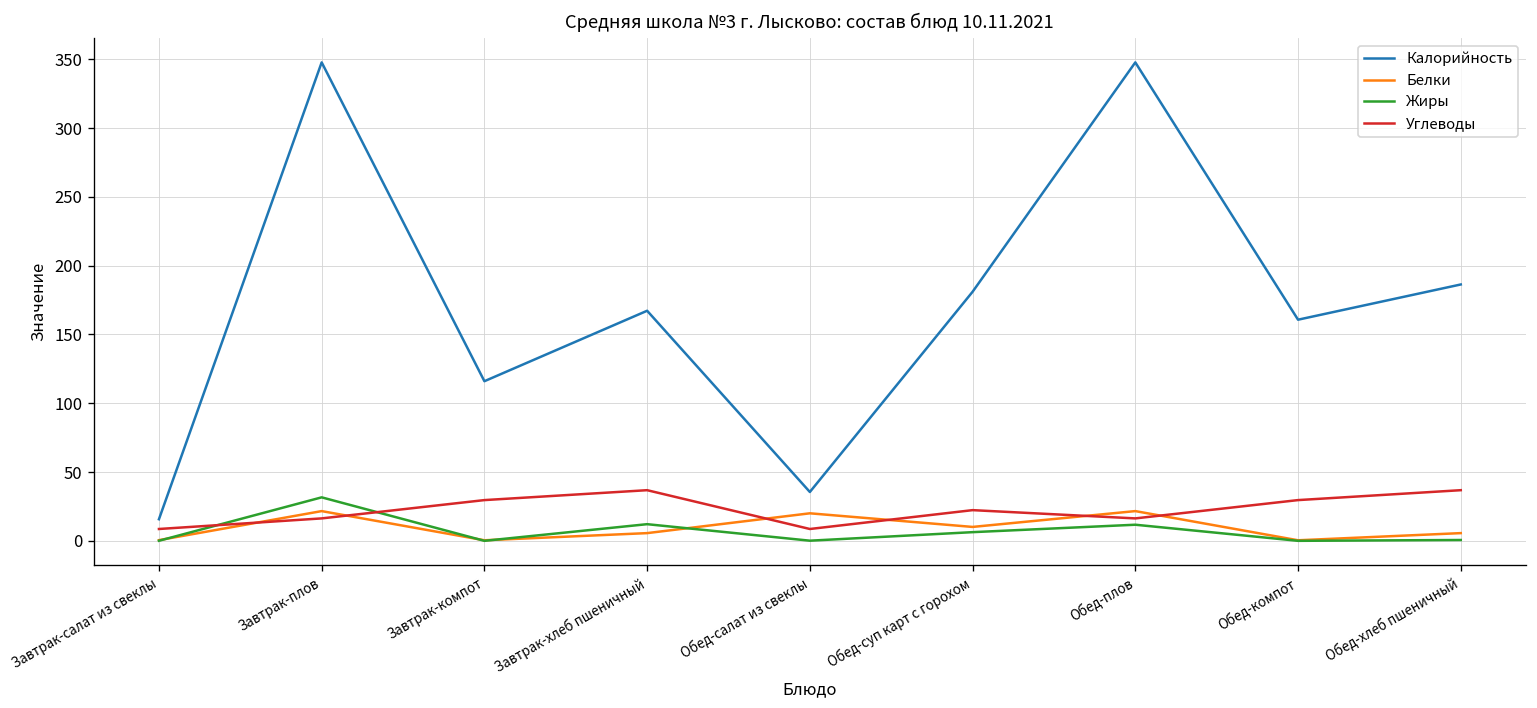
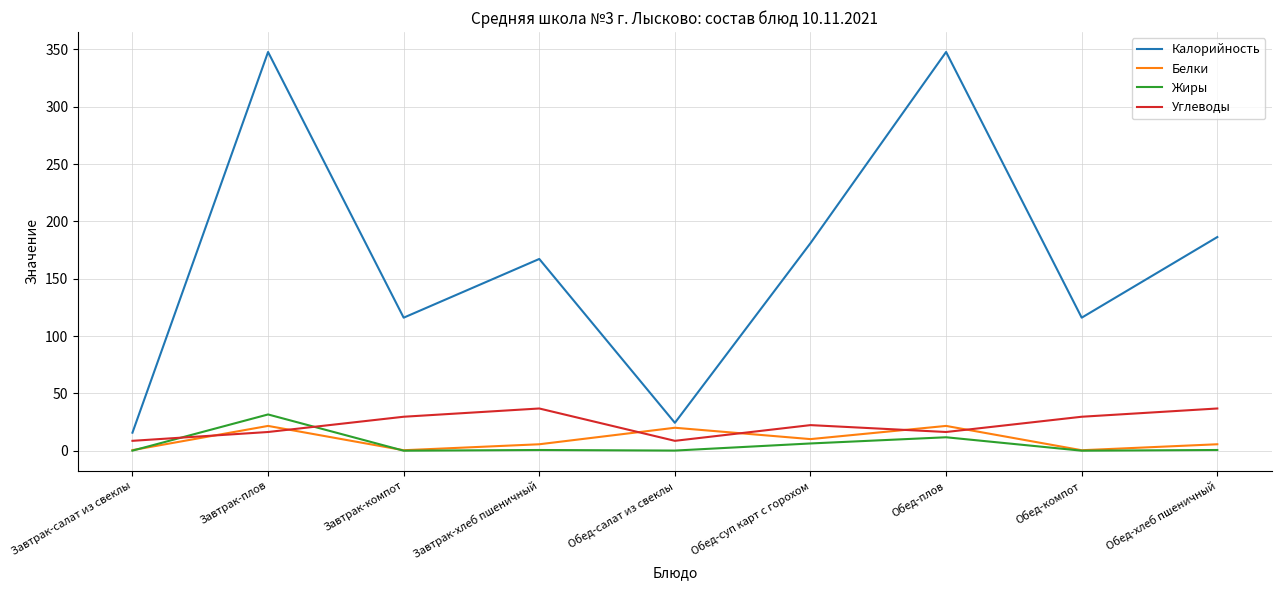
Жиры, Завтрак-хлеб пшеничный: 12 -> 1
Калорийность, Обед-салат из свеклы: 36 -> 24
Калорийность, Обед-компот: 161 -> 116
